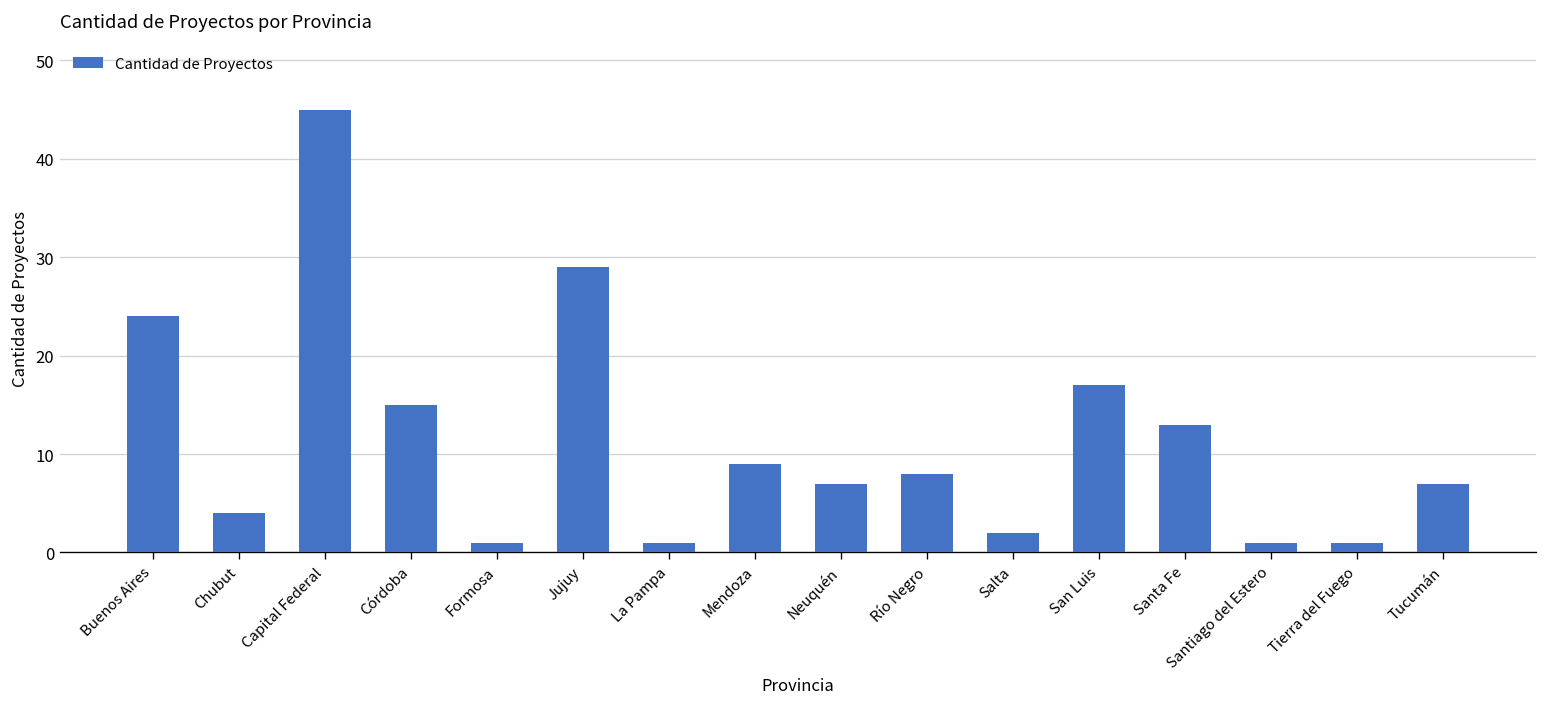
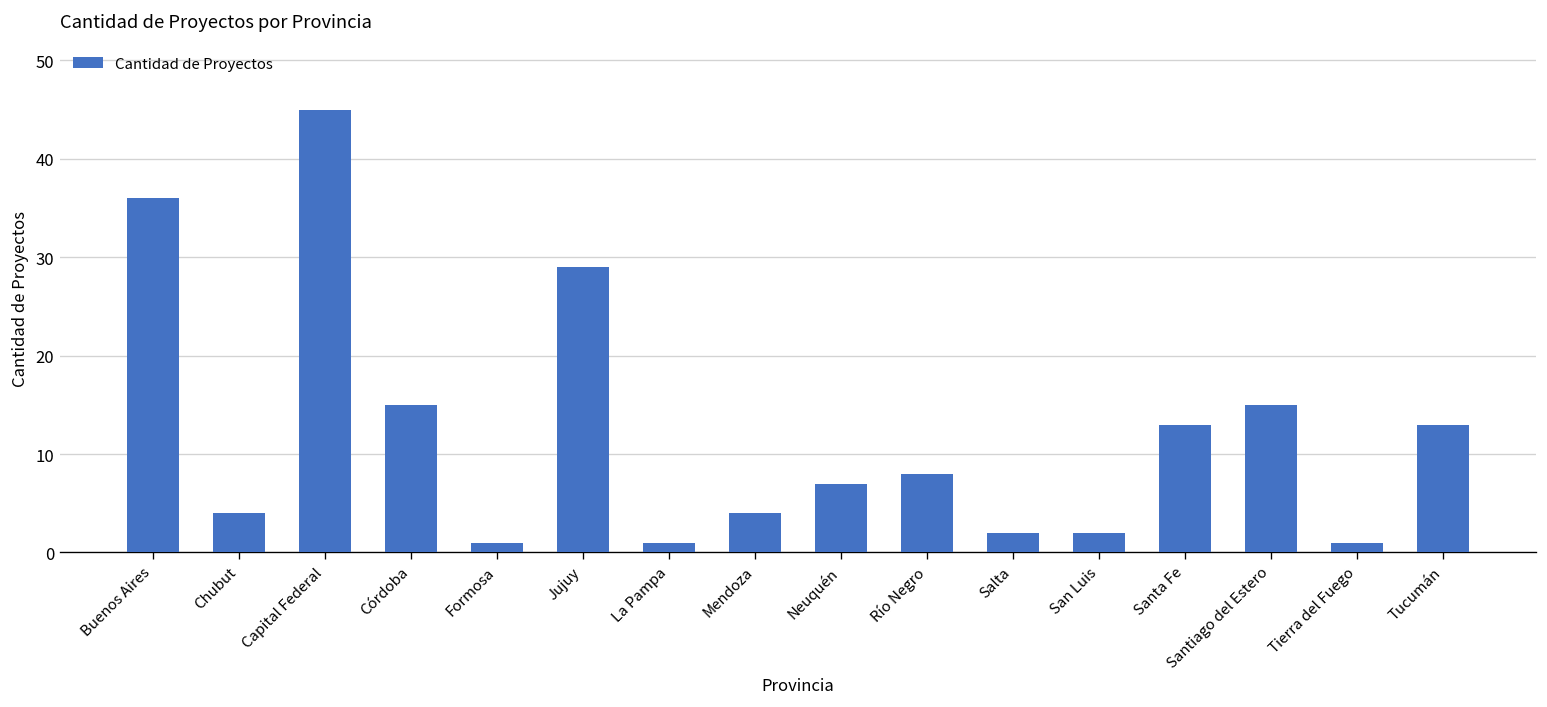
Buenos Aires: 24 -> 36
Mendoza: 9 -> 4
San Luis: 17 -> 2
Santiago del Estero: 1 -> 15
Tucumán: 7 -> 13
